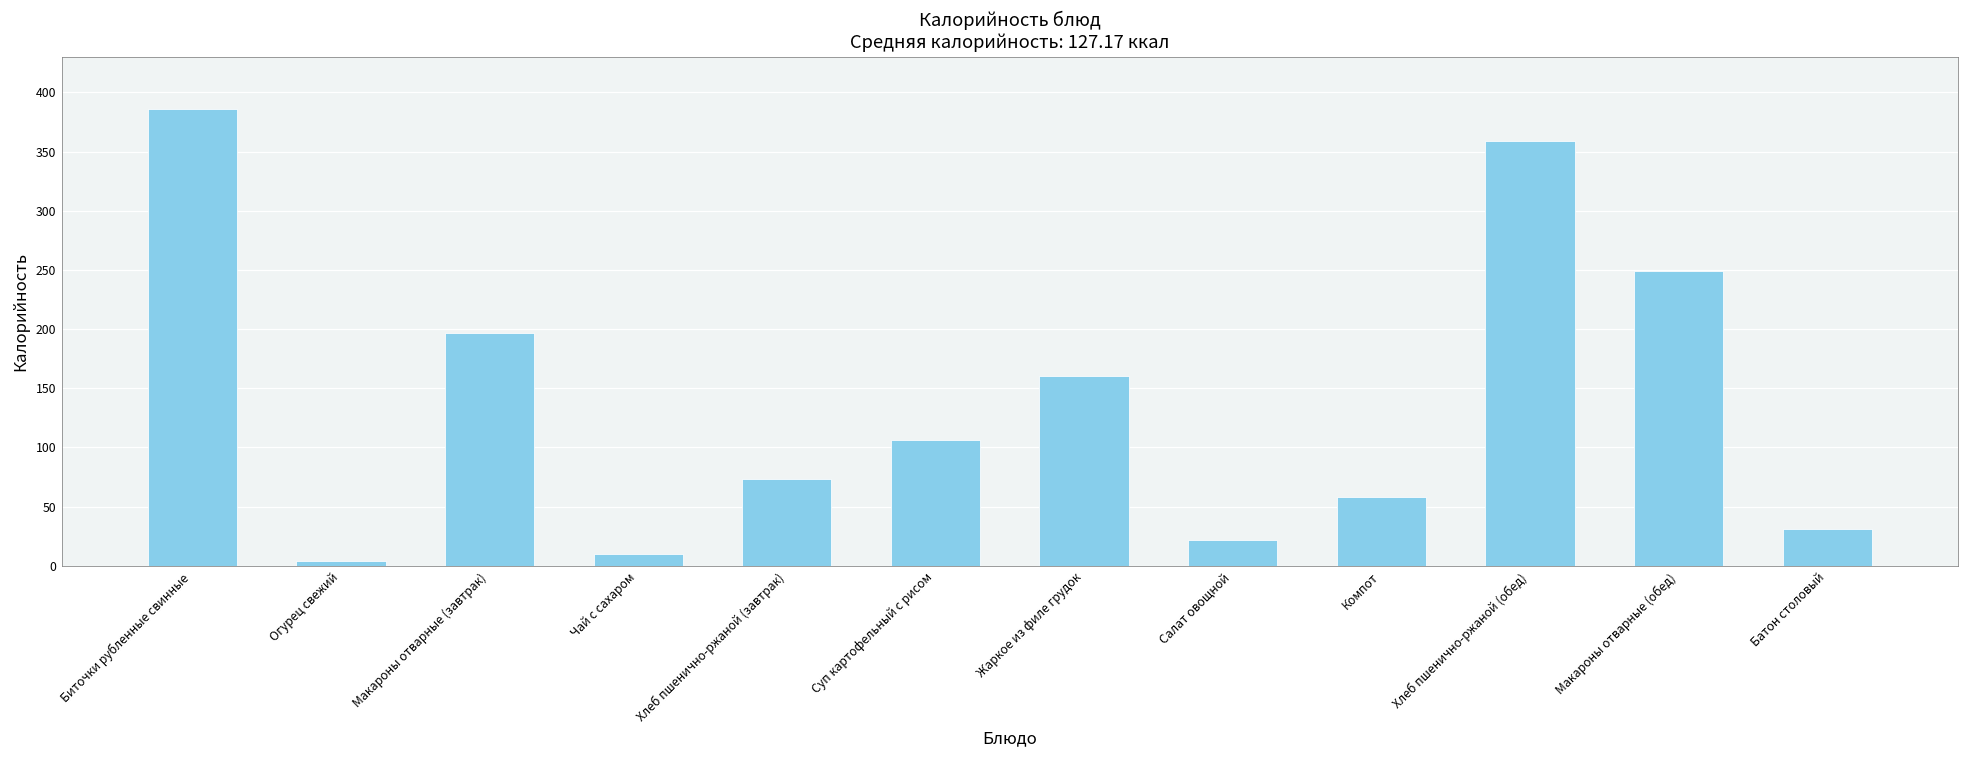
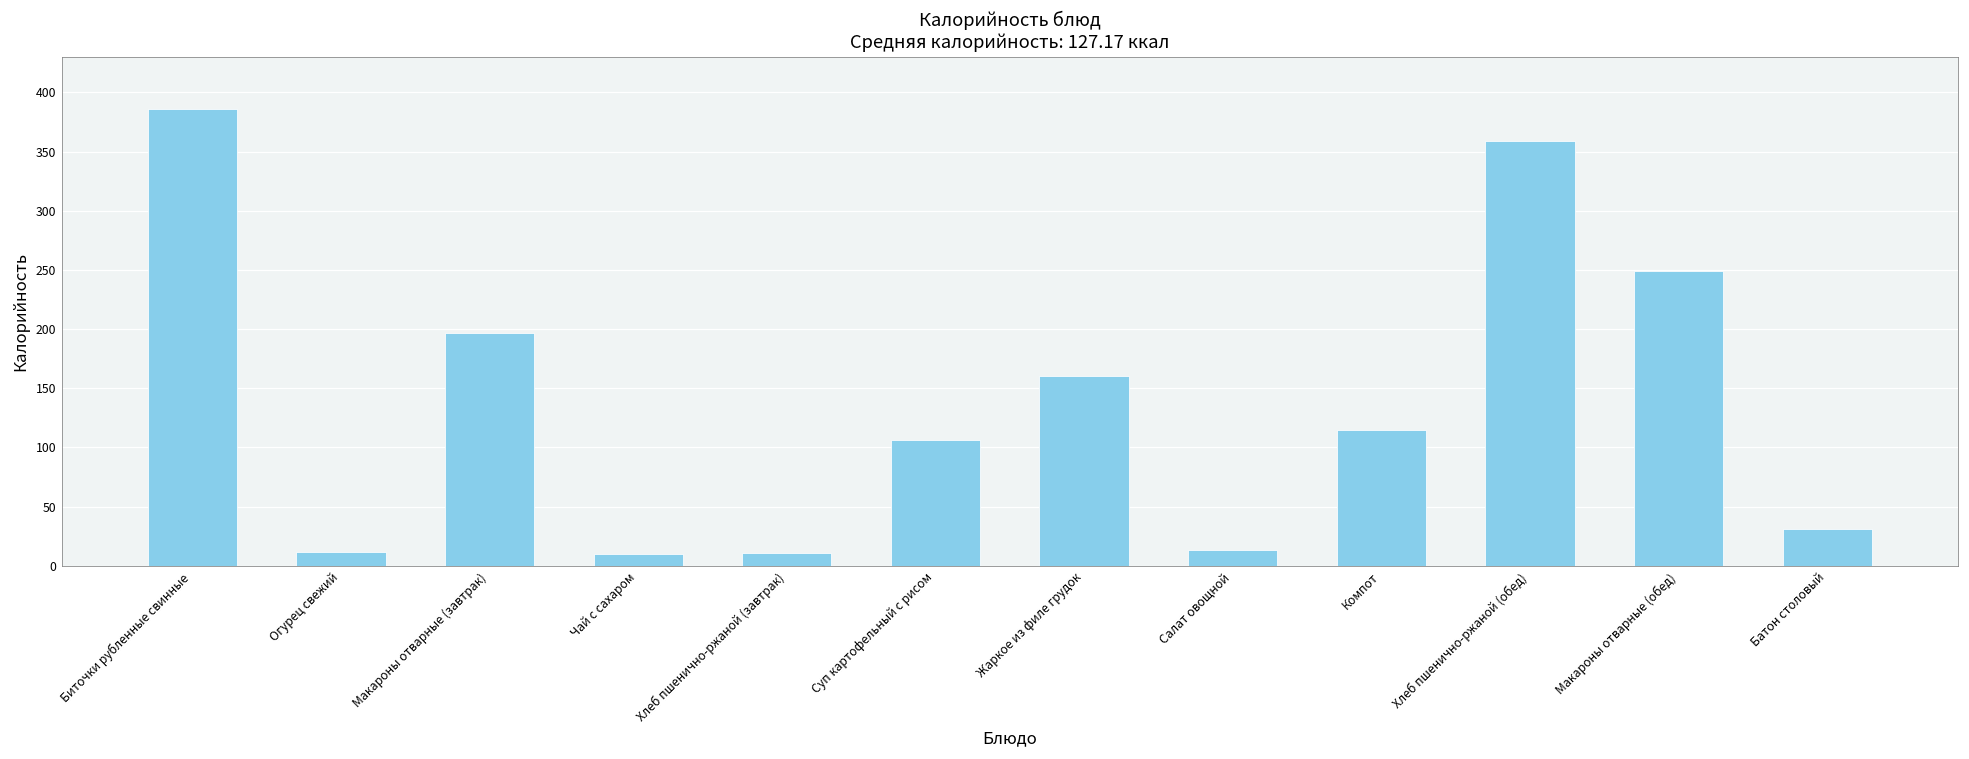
Огурец свежий: 4 -> 12
Хлеб пшенично-ржаной (завтрак): 73 -> 11
Салат овощной: 22 -> 13
Компот: 58 -> 115
